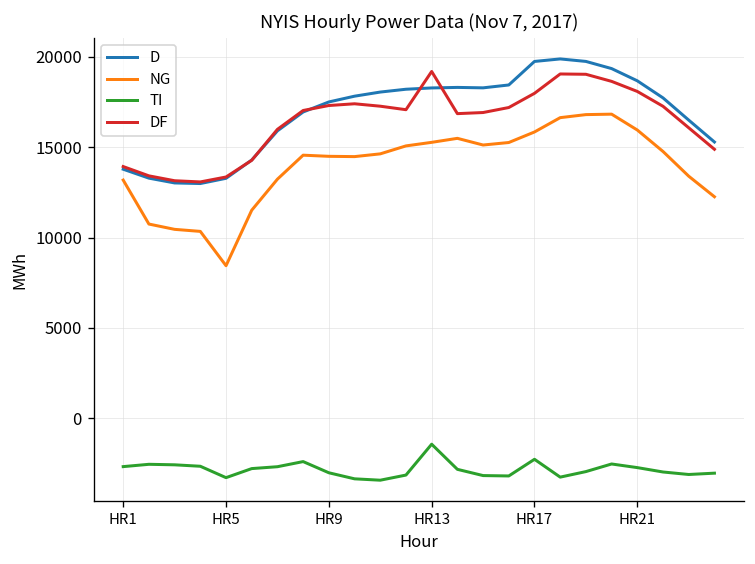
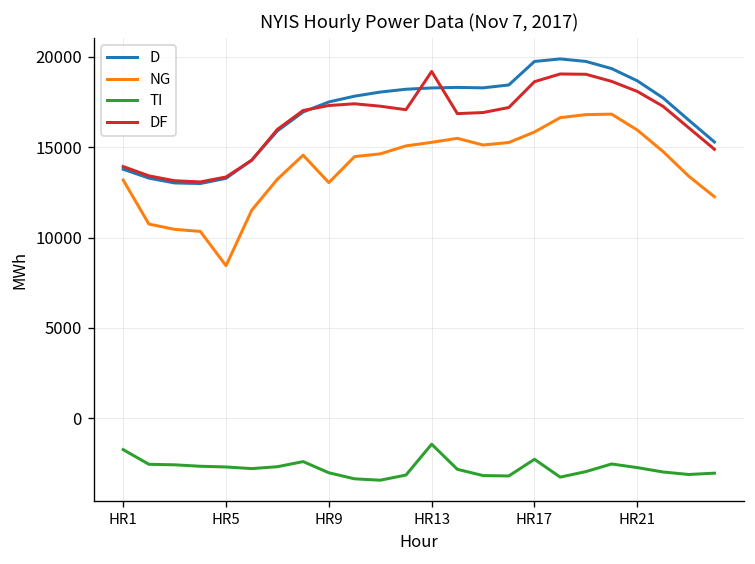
TI, HR1: -2700 -> -1700
TI, HR5: -3300 -> -2700
NG, HR9: 14500 -> 13000
DF, HR17: 18000 -> 18600
